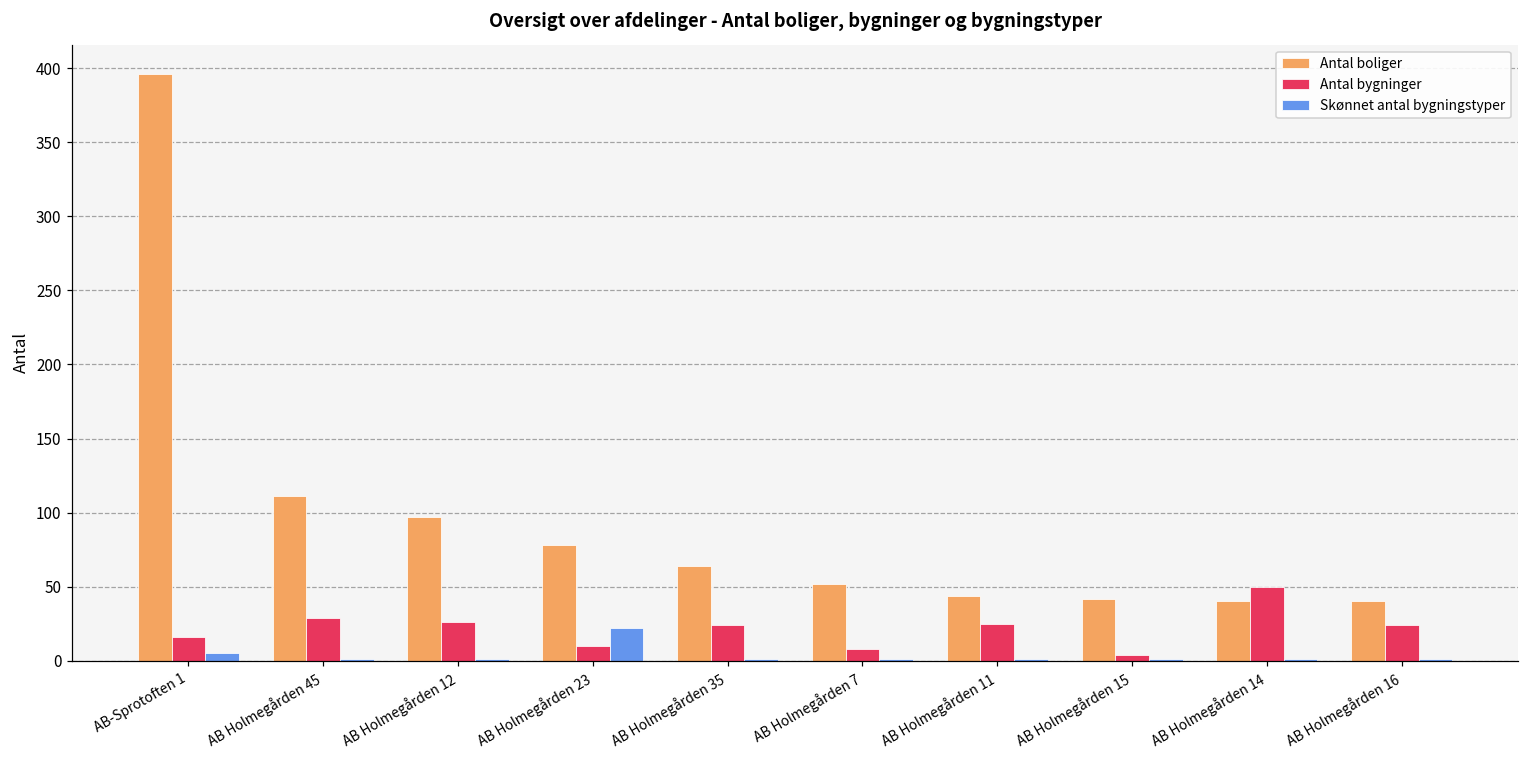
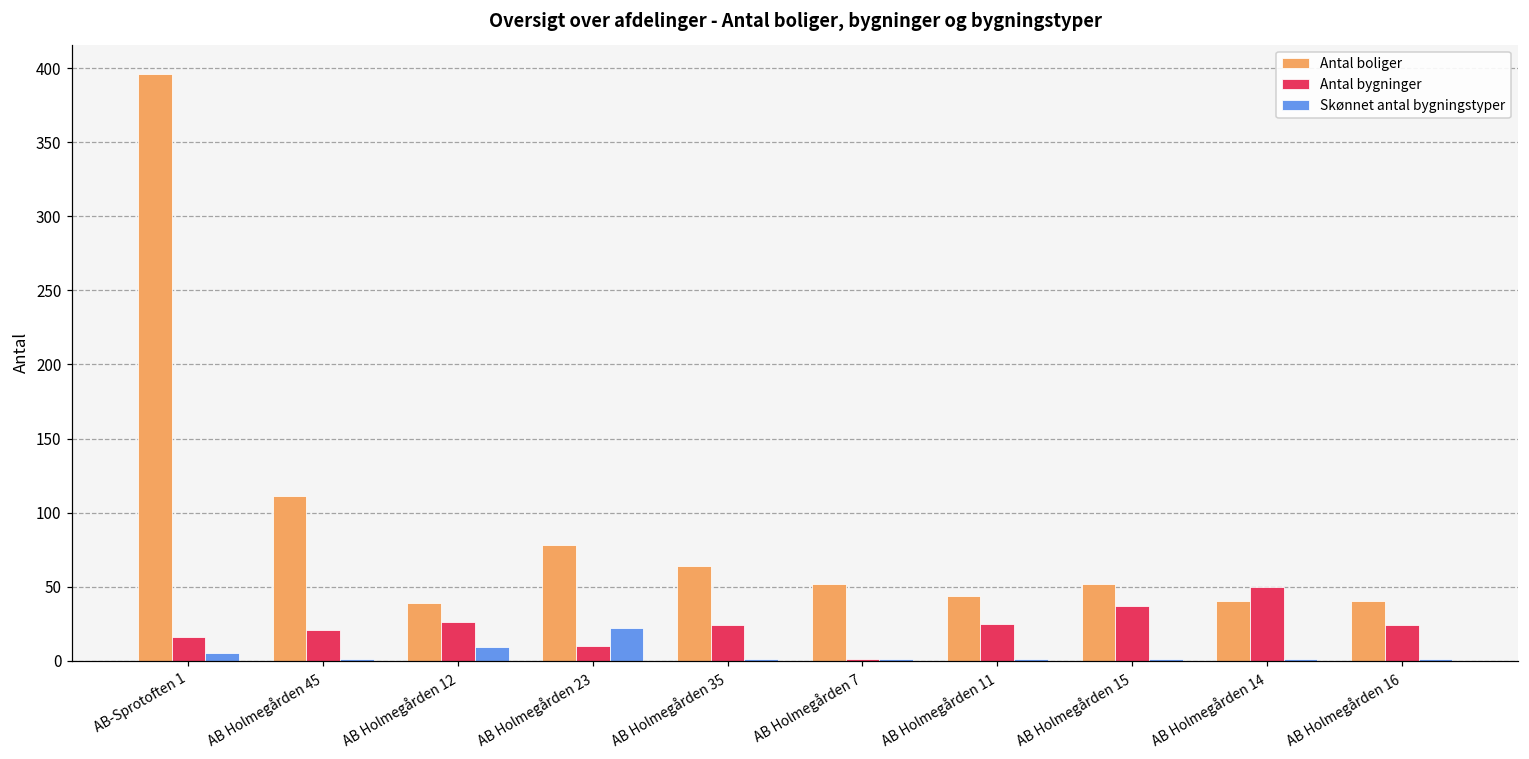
Antal bygninger, AB Holmegården 45: 29 -> 21
Antal boliger, AB Holmegården 12: 97 -> 39
Skønnet antal bygningstyper, AB Holmegården 12: 1 -> 9
Antal bygninger, AB Holmegården 7: 8 -> 1
Antal boliger, AB Holmegården 15: 42 -> 52
Antal bygninger, AB Holmegården 15: 4 -> 37
